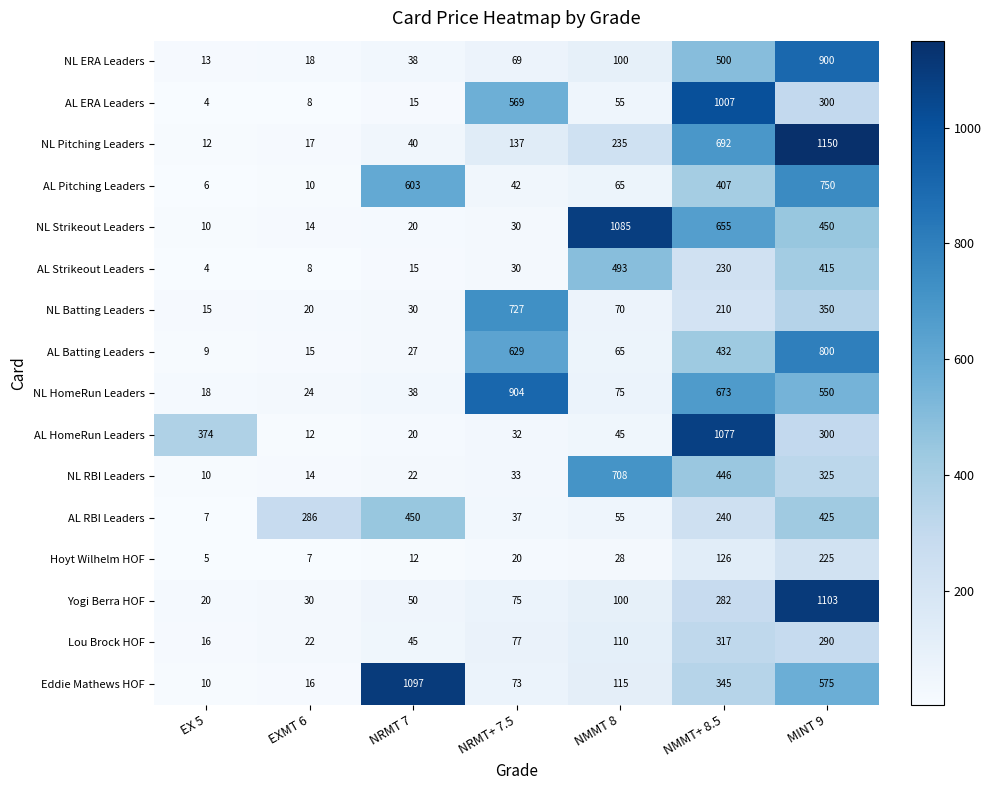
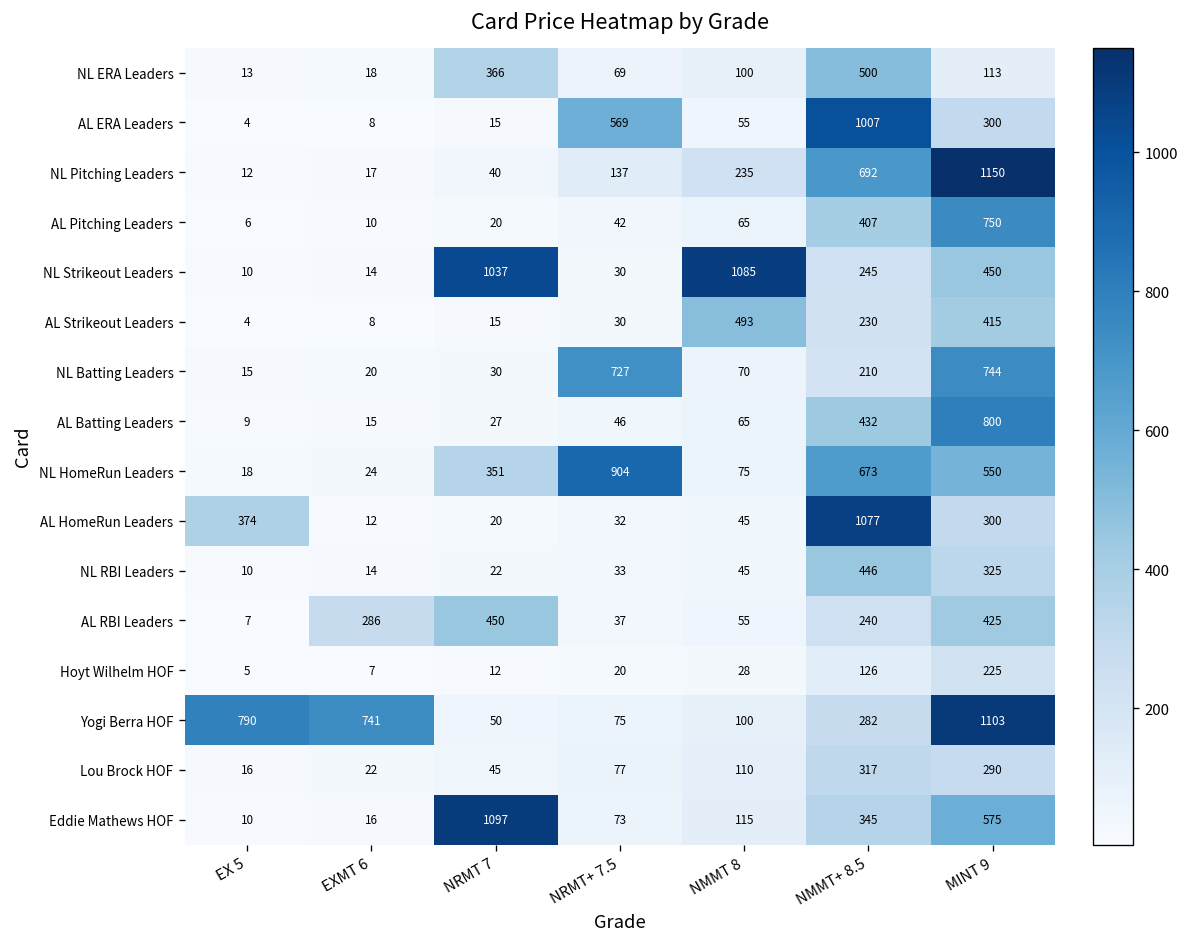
NL ERA Leaders, NRMT 7: 38 -> 366
NL ERA Leaders, MINT 9: 900 -> 113
AL Pitching Leaders, NRMT 7: 603 -> 20
NL Strikeout Leaders, NRMT 7: 20 -> 1037
NL Strikeout Leaders, NMMT+ 8.5: 655 -> 245
NL Batting Leaders, MINT 9: 350 -> 744
AL Batting Leaders, NRMT+ 7.5: 629 -> 46
NL HomeRun Leaders, NRMT 7: 38 -> 351
NL RBI Leaders, NMMT 8: 708 -> 45
Yogi Berra HOF, EX 5: 20 -> 790
Yogi Berra HOF, EXMT 6: 30 -> 741
